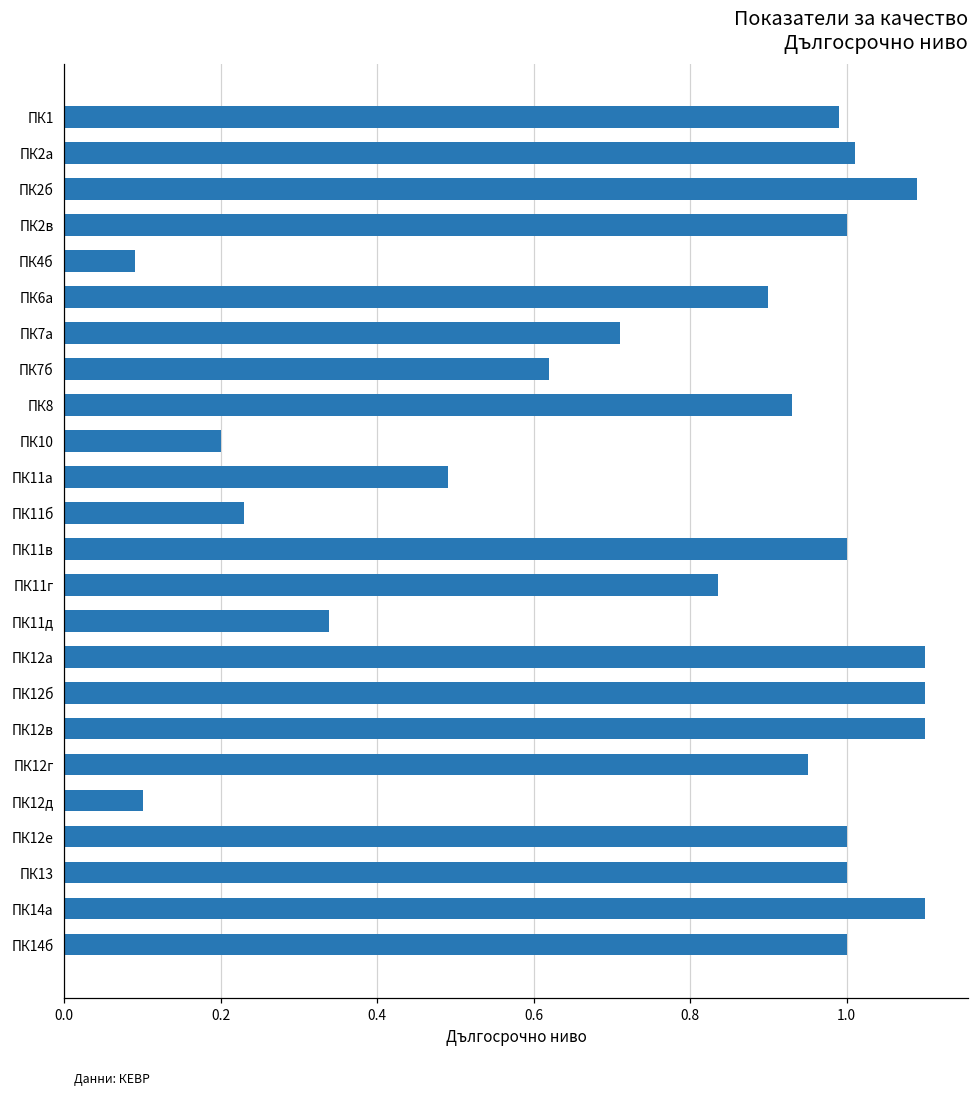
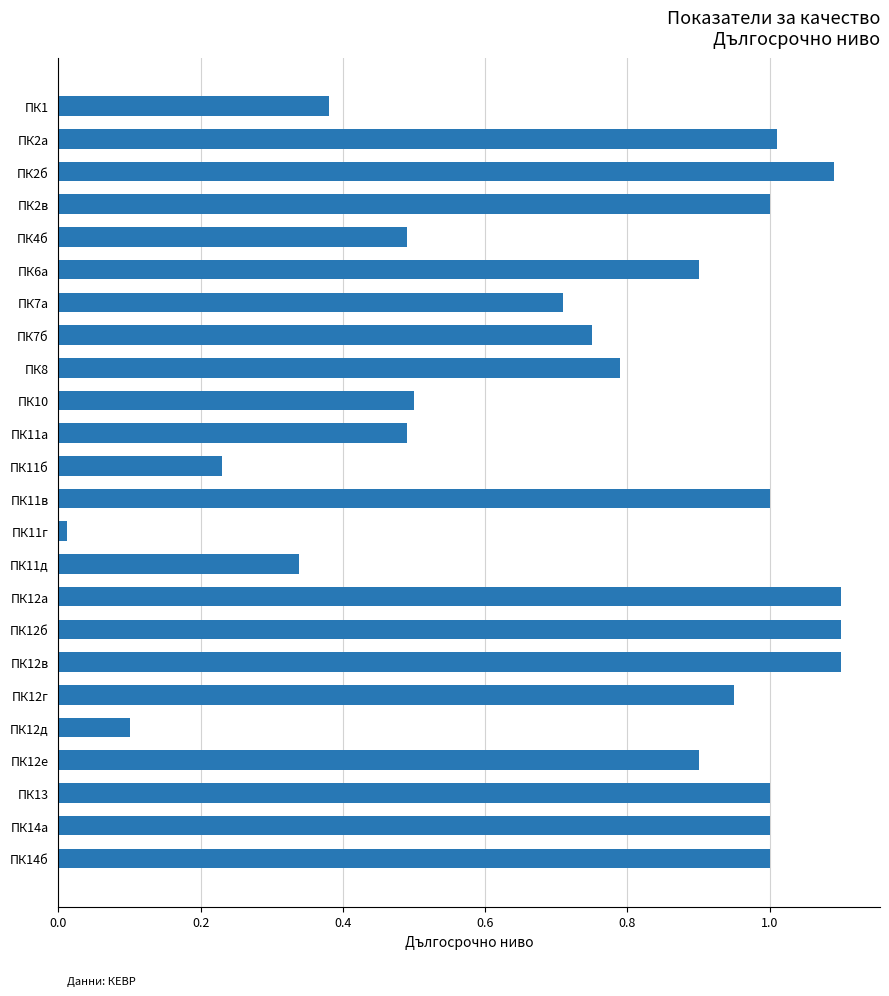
ПК1: 0.99 -> 0.38
ПК4б: 0.09 -> 0.49
ПК7б: 0.62 -> 0.75
ПК8: 0.93 -> 0.79
ПК10: 0.2 -> 0.5
ПК11г: 0.84 -> 0.01
ПК12е: 1.0 -> 0.9
ПК14а: 1.1 -> 1.0
